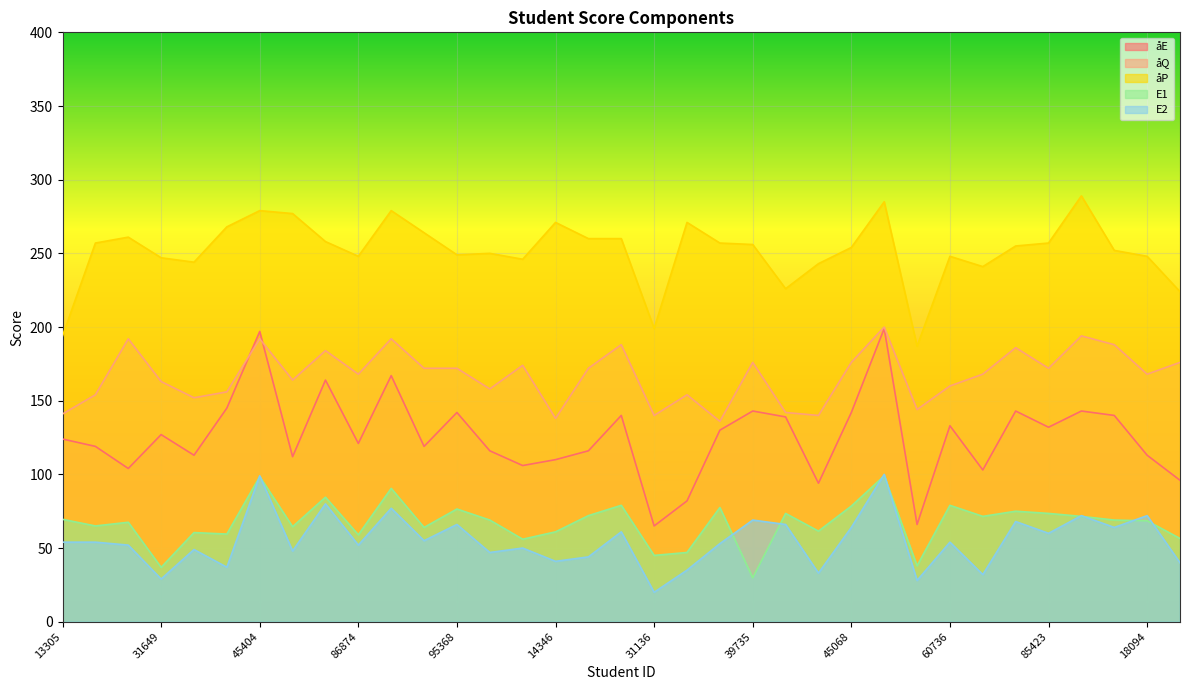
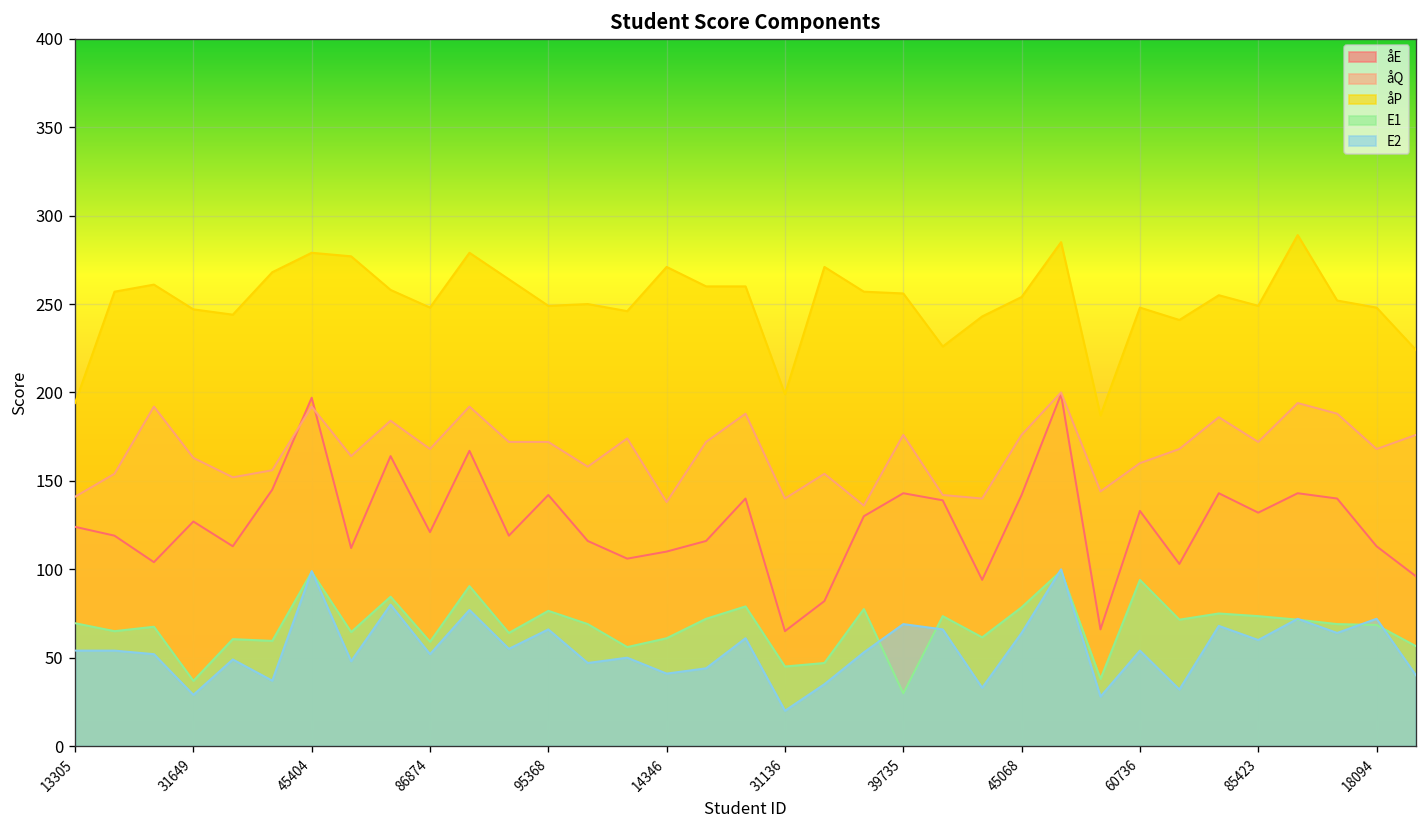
E1, 60736: 79 -> 94
åP, 85423: 257 -> 249
